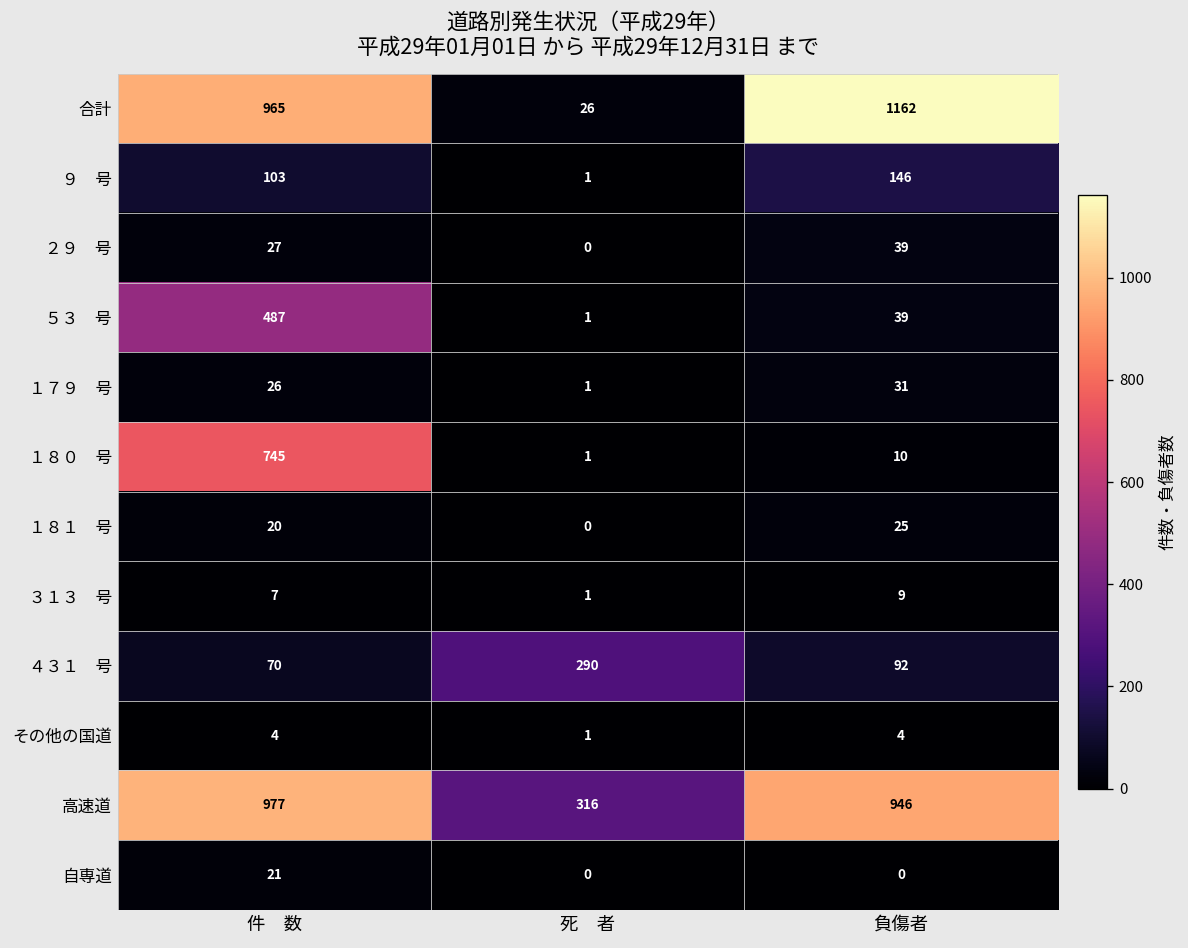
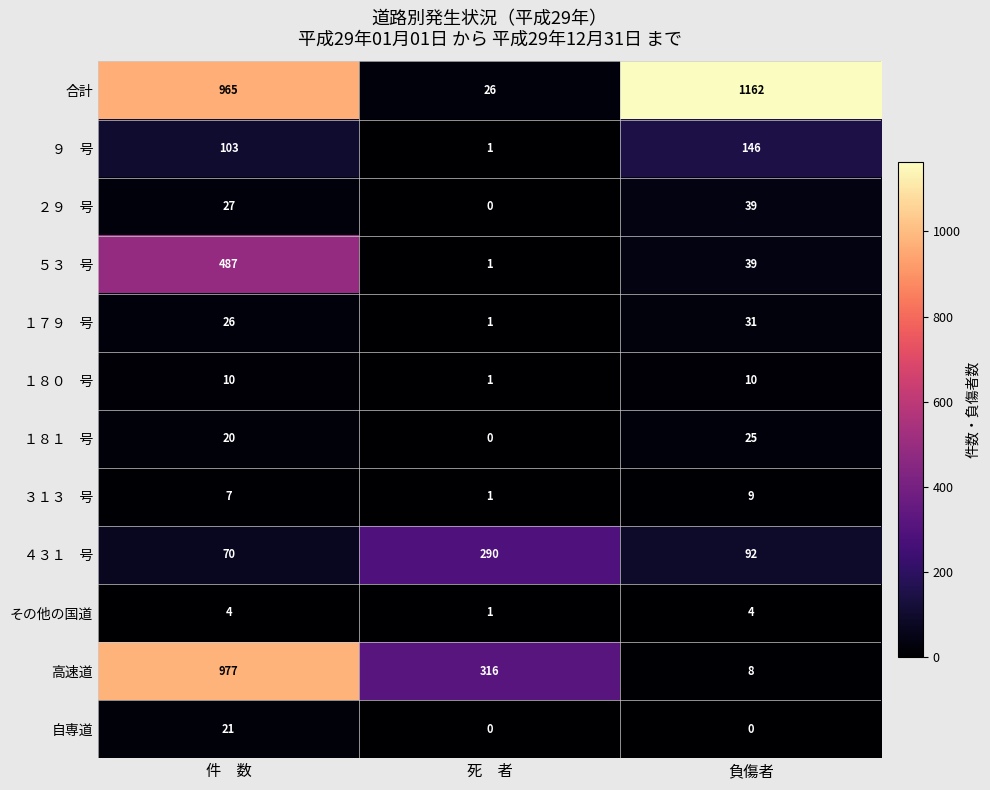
１８０ 号, 件 数: 745 -> 10
高速道, 負傷者: 946 -> 8
